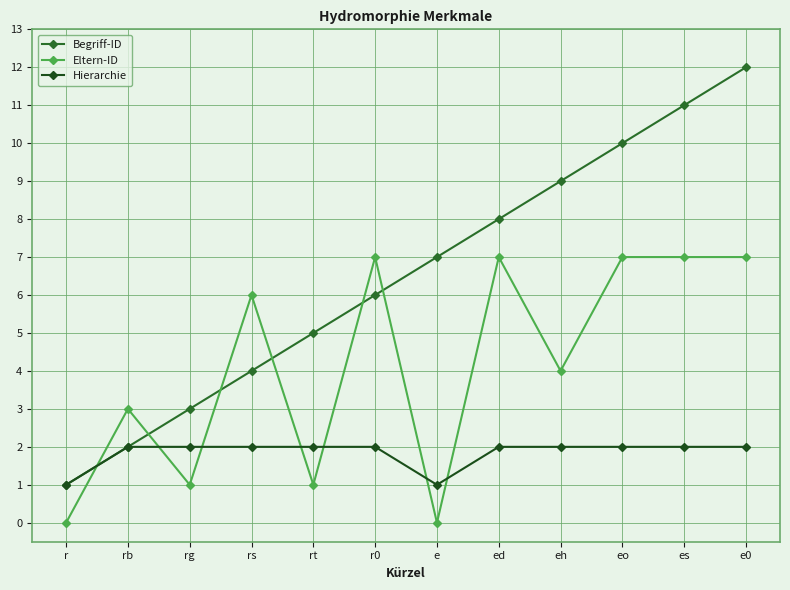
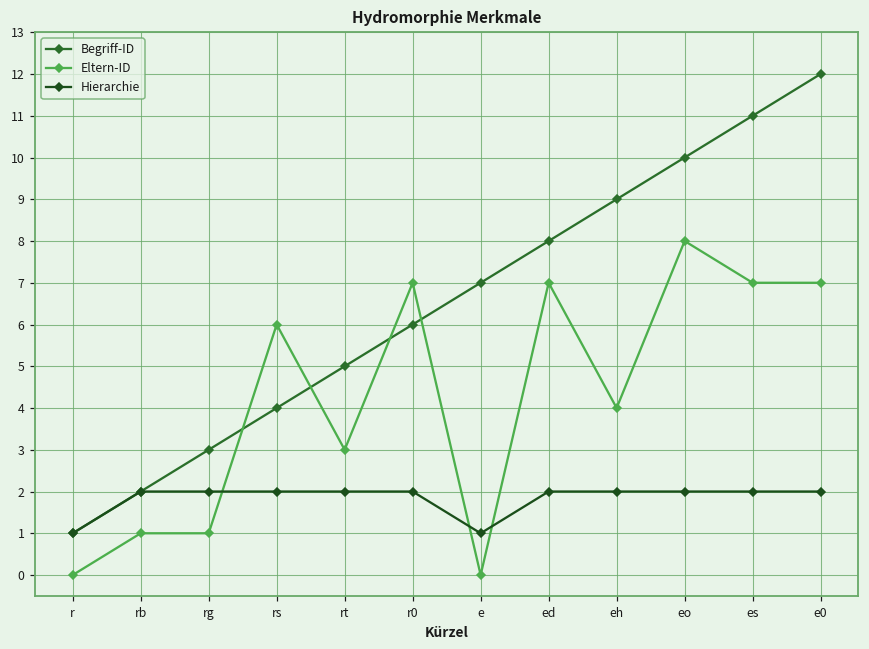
Eltern-ID, rb: 3 -> 1
Eltern-ID, rt: 1 -> 3
Eltern-ID, eo: 7 -> 8
